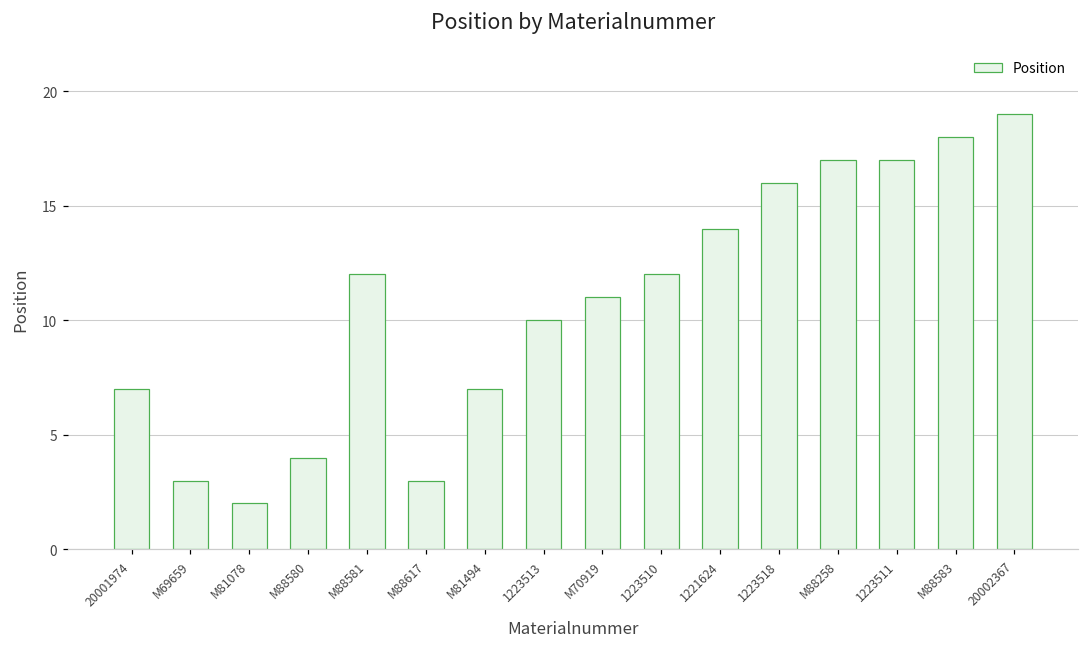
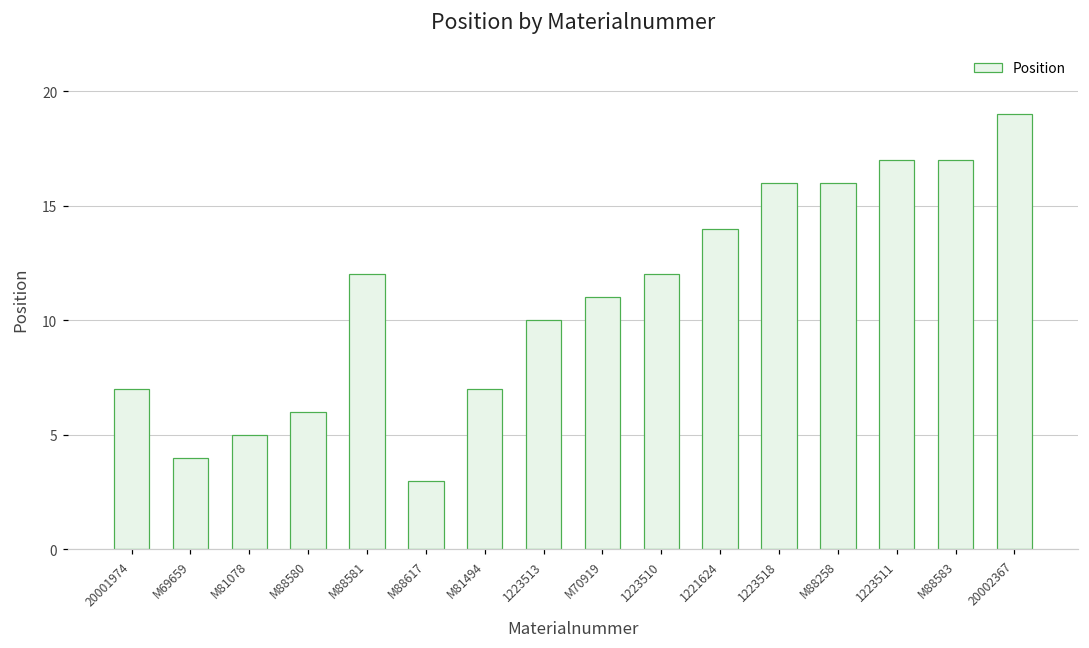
M69659: 3 -> 4
M81078: 2 -> 5
M88580: 4 -> 6
M88258: 17 -> 16
M88583: 18 -> 17
